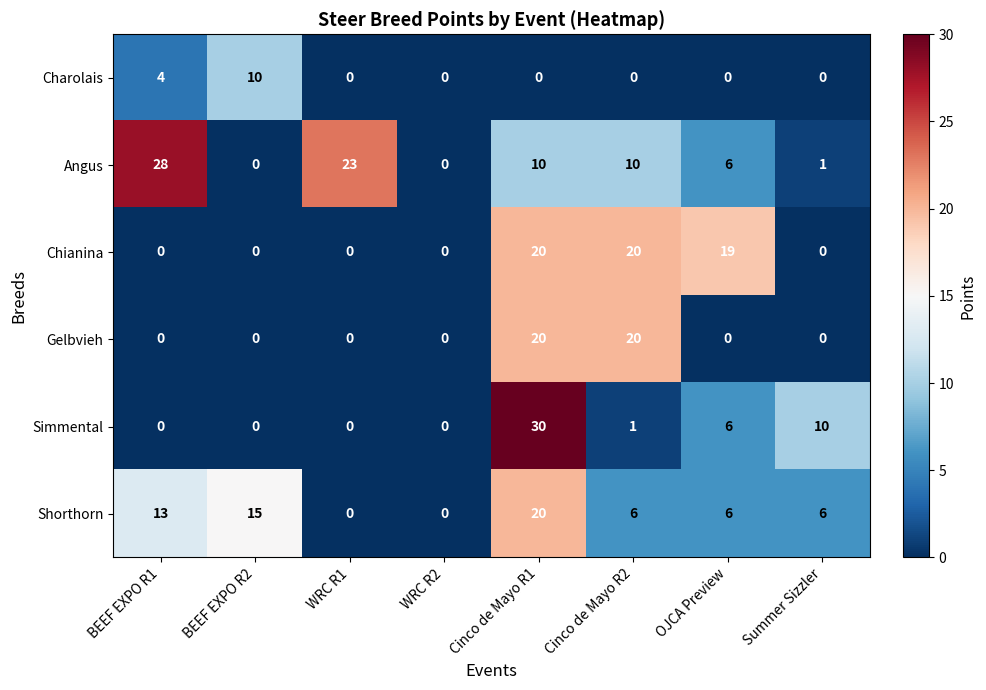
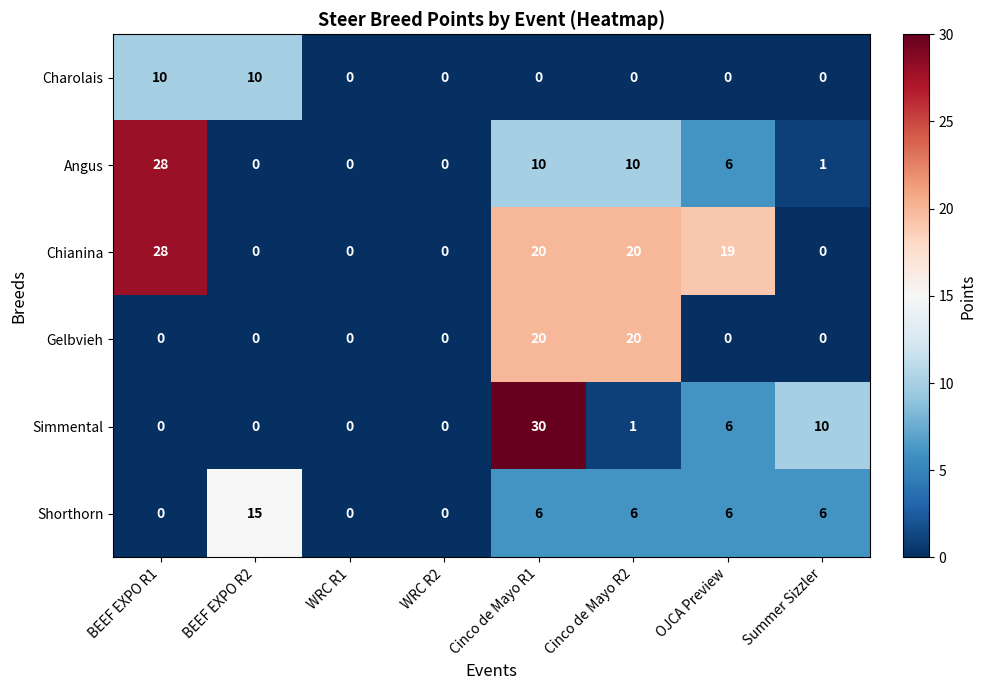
Charolais, BEEF EXPO R1: 4 -> 10
Angus, WRC R1: 23 -> 0
Chianina, BEEF EXPO R1: 0 -> 28
Shorthorn, BEEF EXPO R1: 13 -> 0
Shorthorn, Cinco de Mayo R1: 20 -> 6
